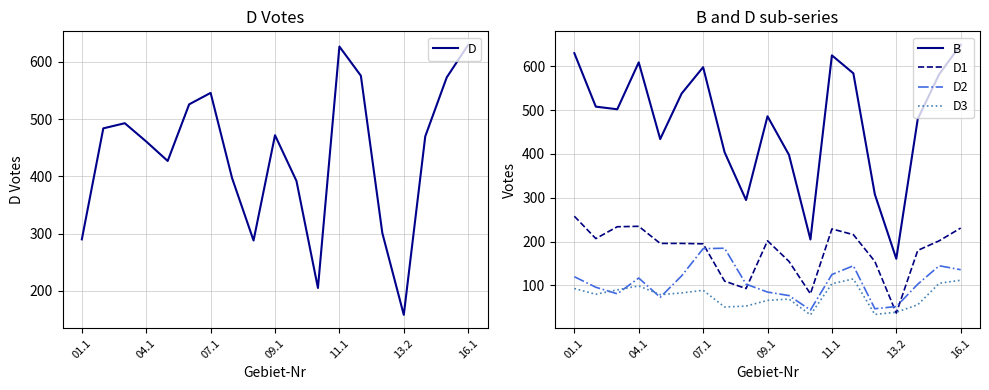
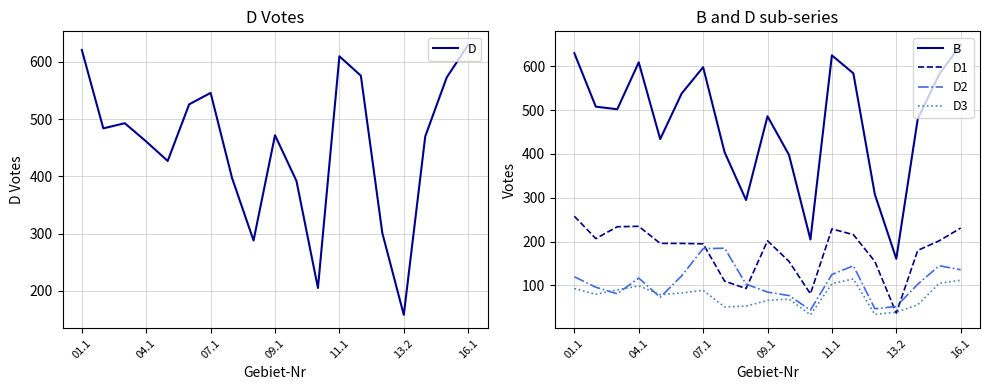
D Votes, 01.1: 290 -> 620
D Votes, 11.1: 630 -> 610
